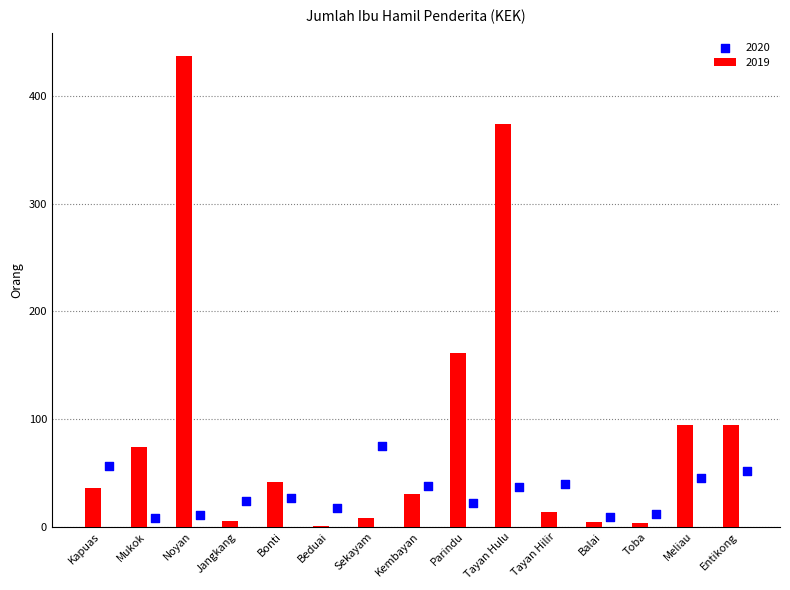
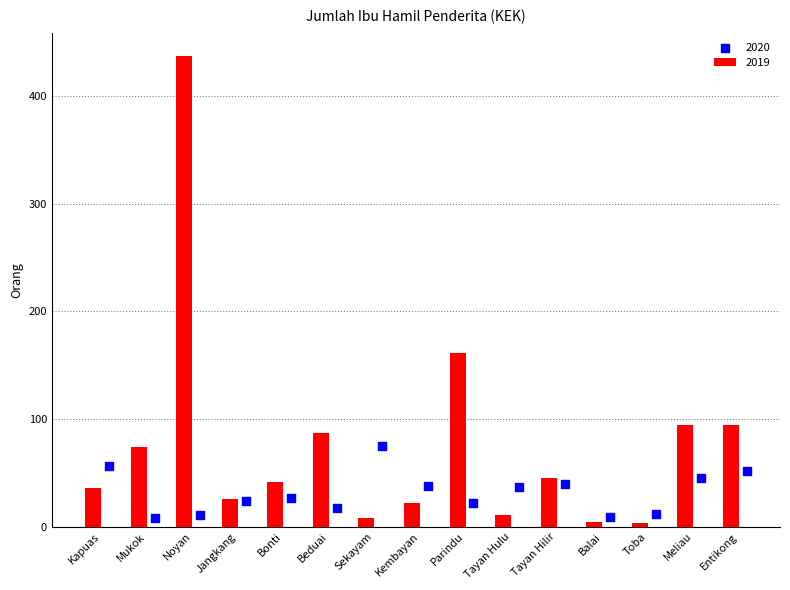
2019, Jangkang: 5 -> 26
2019, Beduai: 1 -> 87
2019, Kembayan: 30 -> 22
2019, Tayan Hulu: 374 -> 11
2019, Tayan Hilir: 14 -> 45
